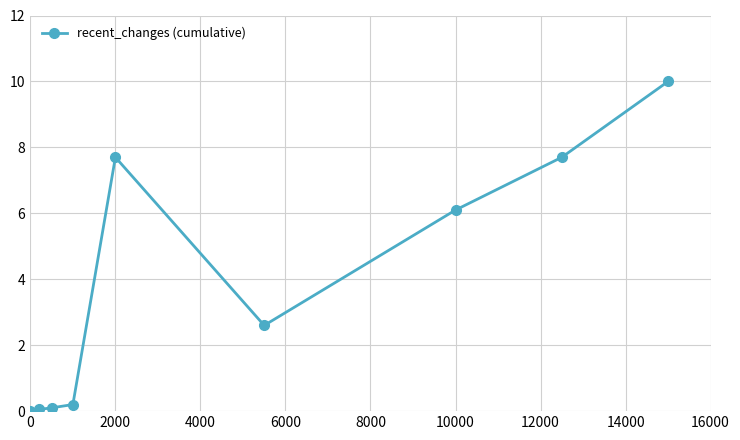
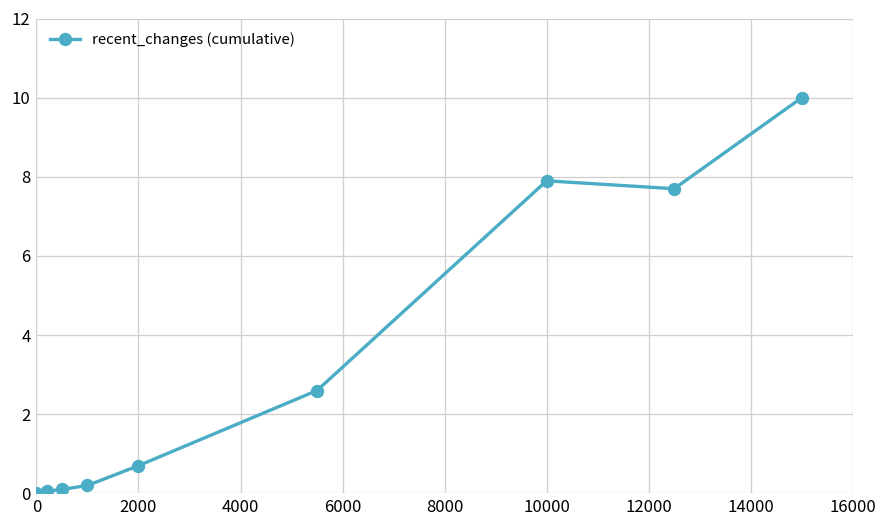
2000: 7.7 -> 0.7
10000: 6.1 -> 7.9
